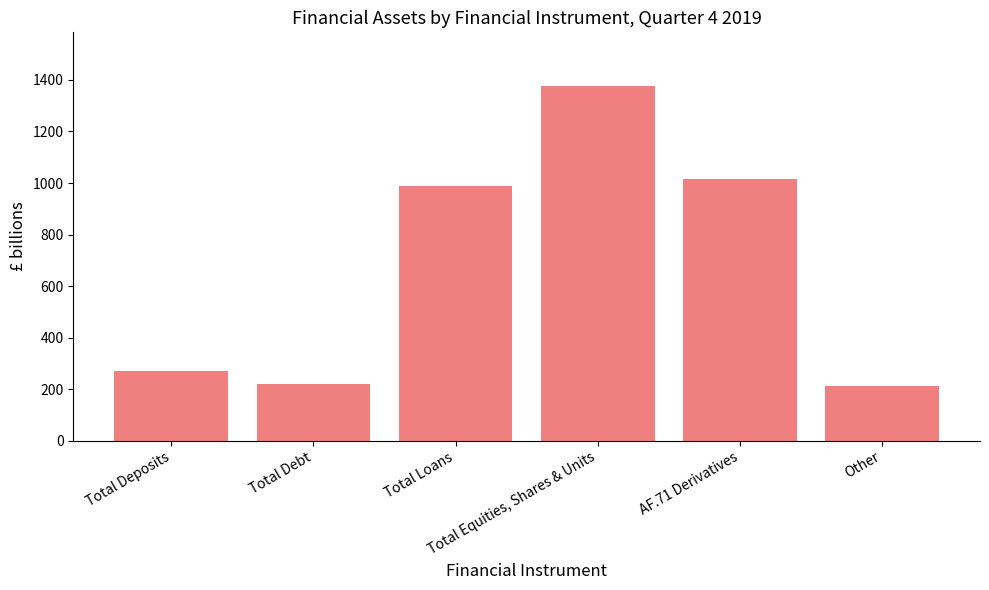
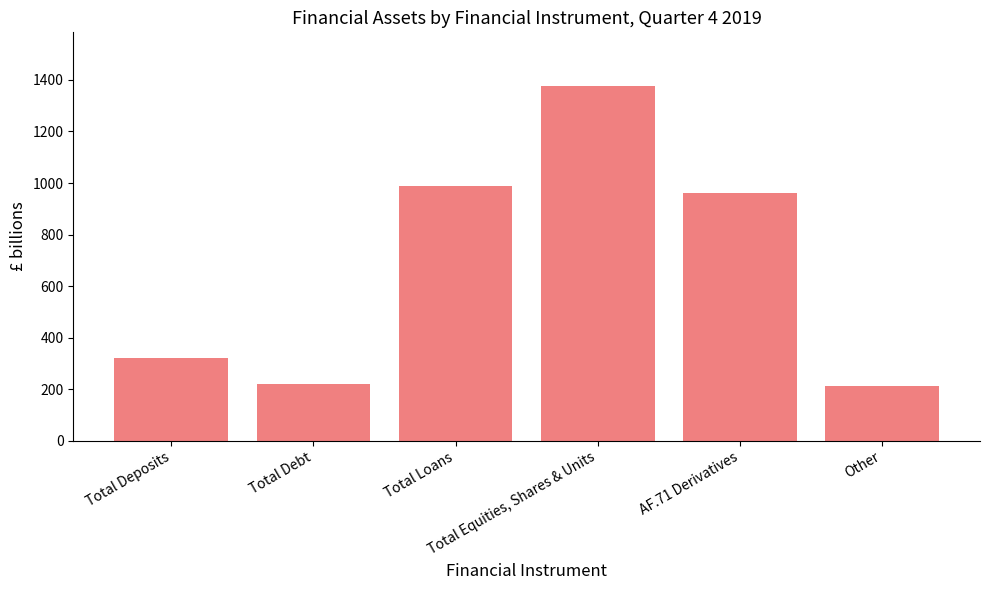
Total Deposits: 270 -> 320
AF.71 Derivatives: 1020 -> 960
